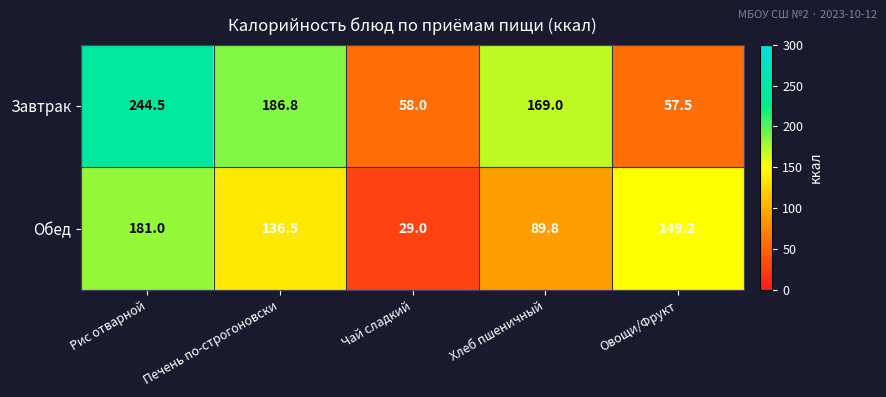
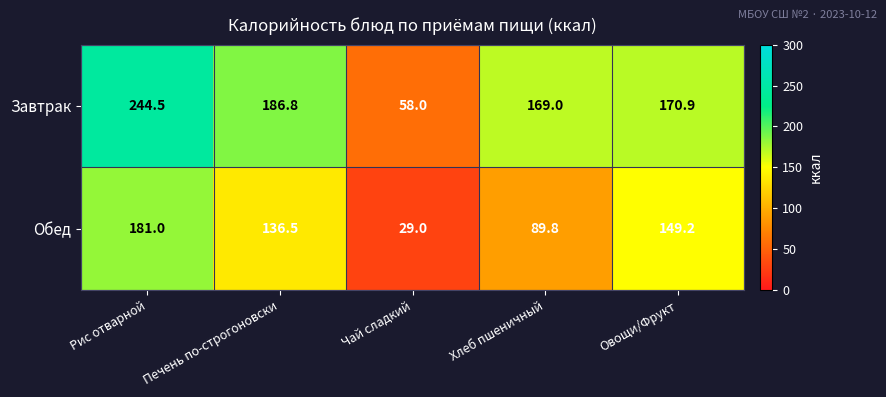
Завтрак, Овощи/Фрукт: 57.5 -> 170.9
